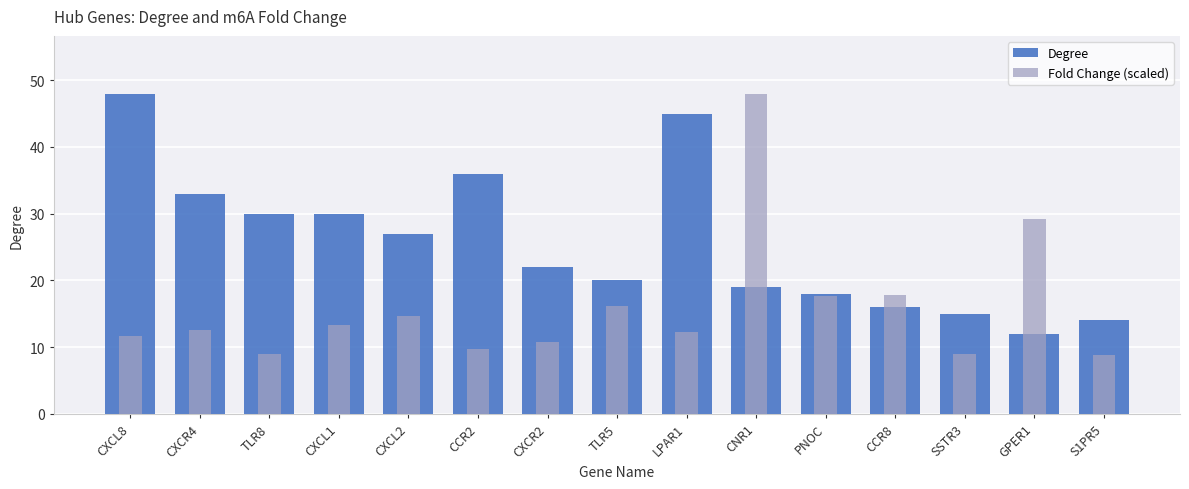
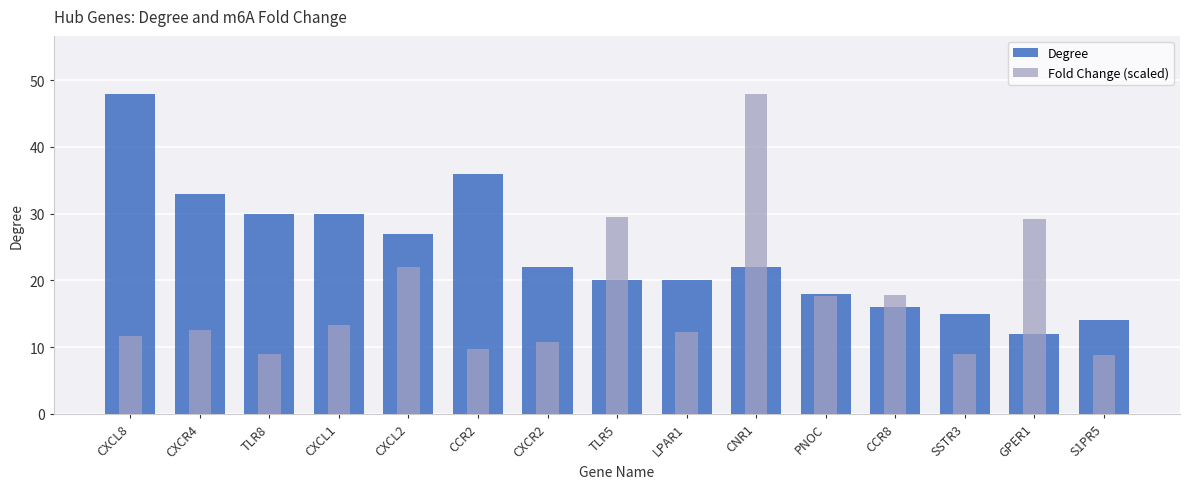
Fold Change (scaled), CXCL2: 15 -> 22
Fold Change (scaled), TLR5: 16 -> 30
Degree, LPAR1: 45 -> 20
Degree, CNR1: 19 -> 22
